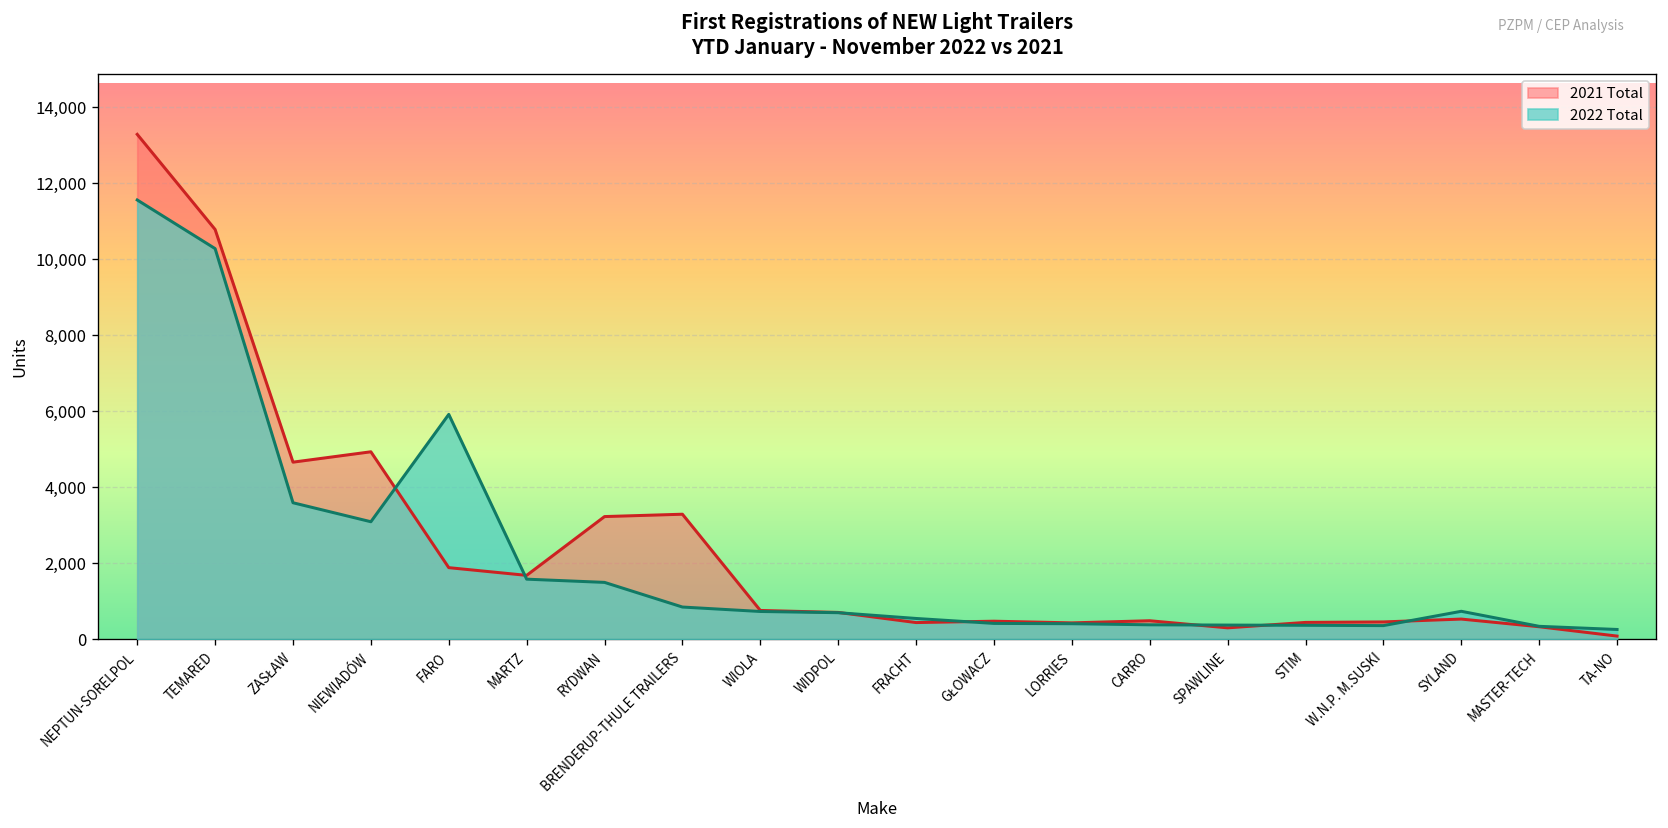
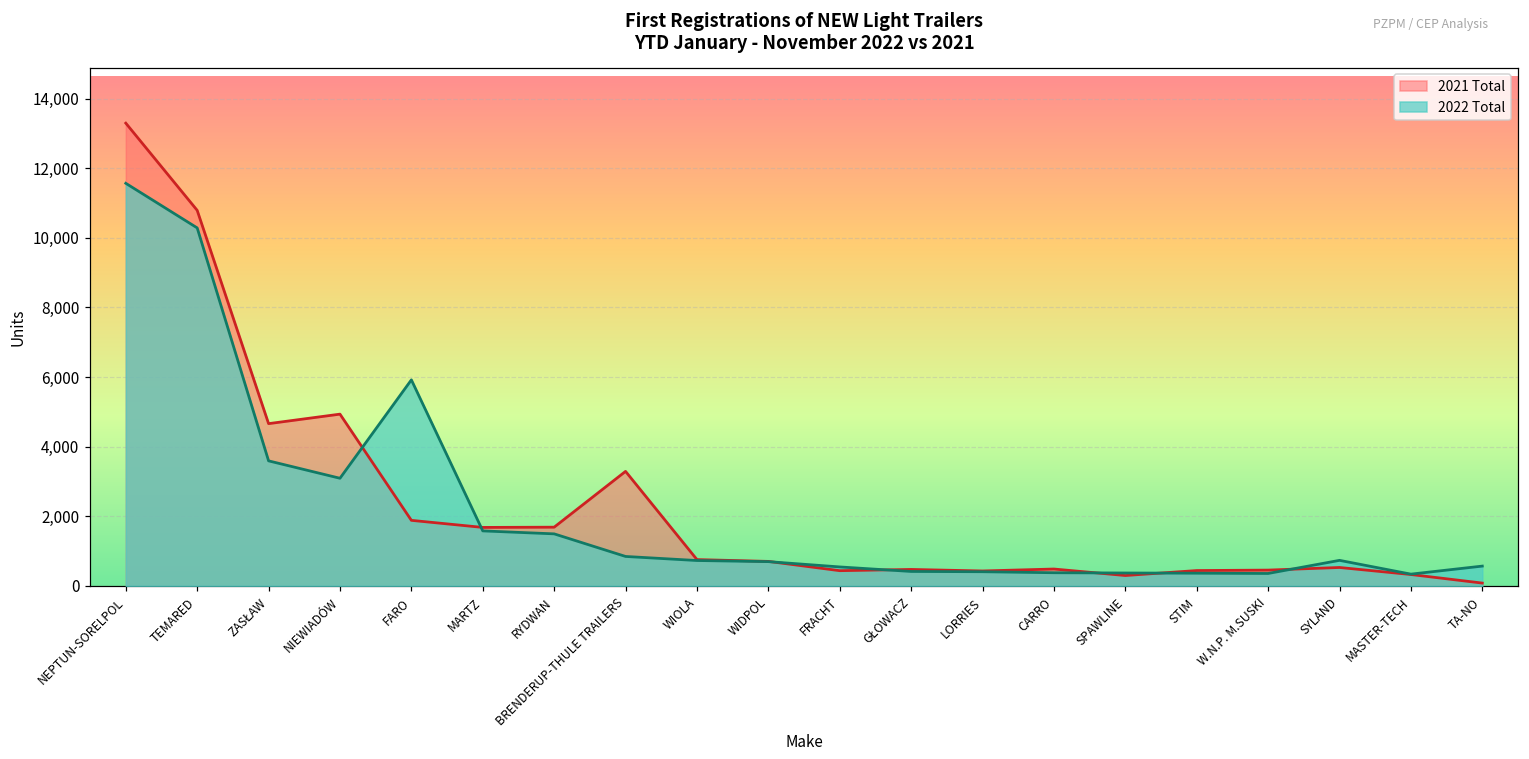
2021 Total, RYDWAN: 3,200 -> 1,700
2022 Total, TA-NO: 300 -> 600
